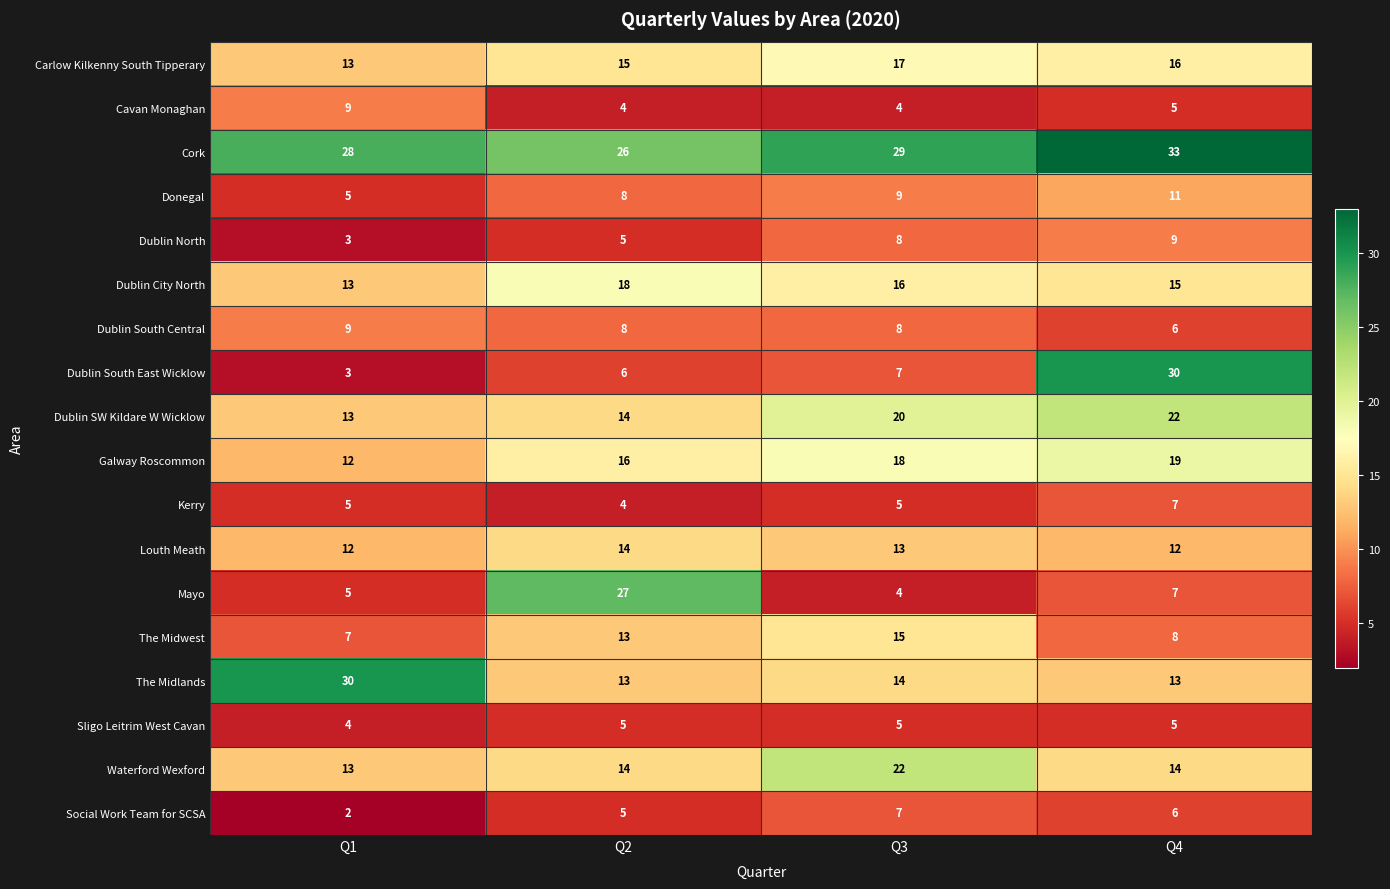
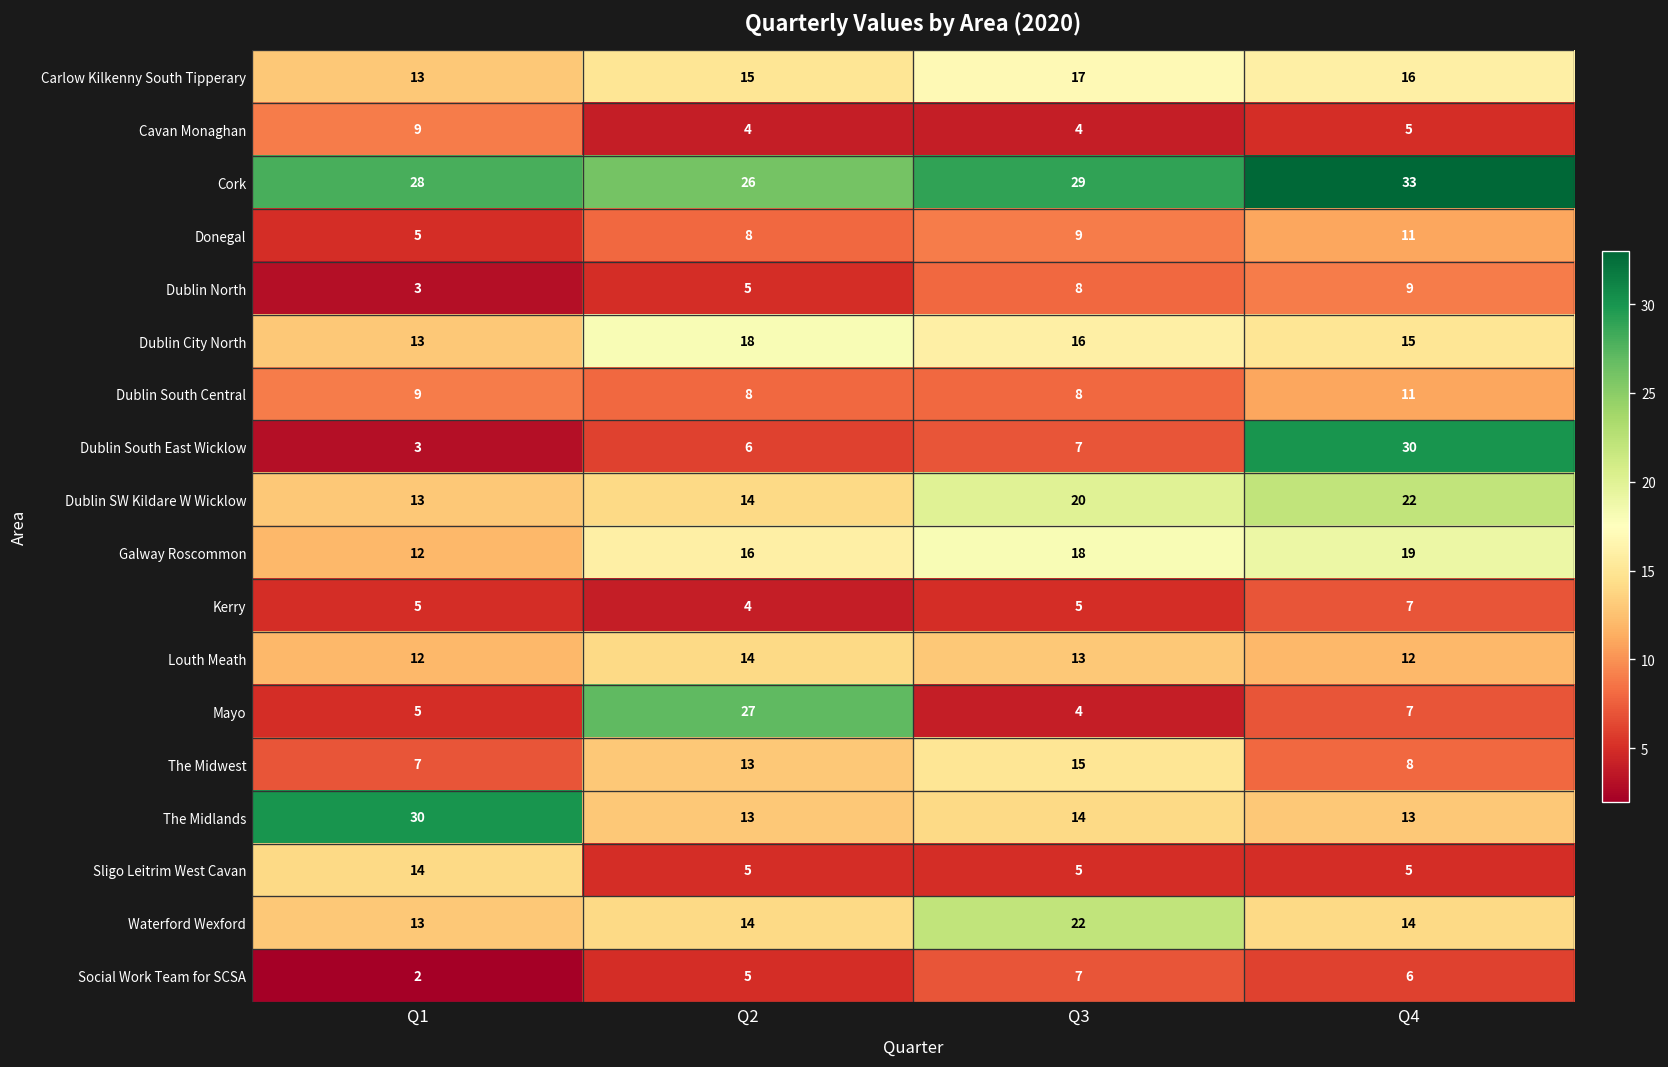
Dublin South Central, Q4: 6 -> 11
Sligo Leitrim West Cavan, Q1: 4 -> 14
